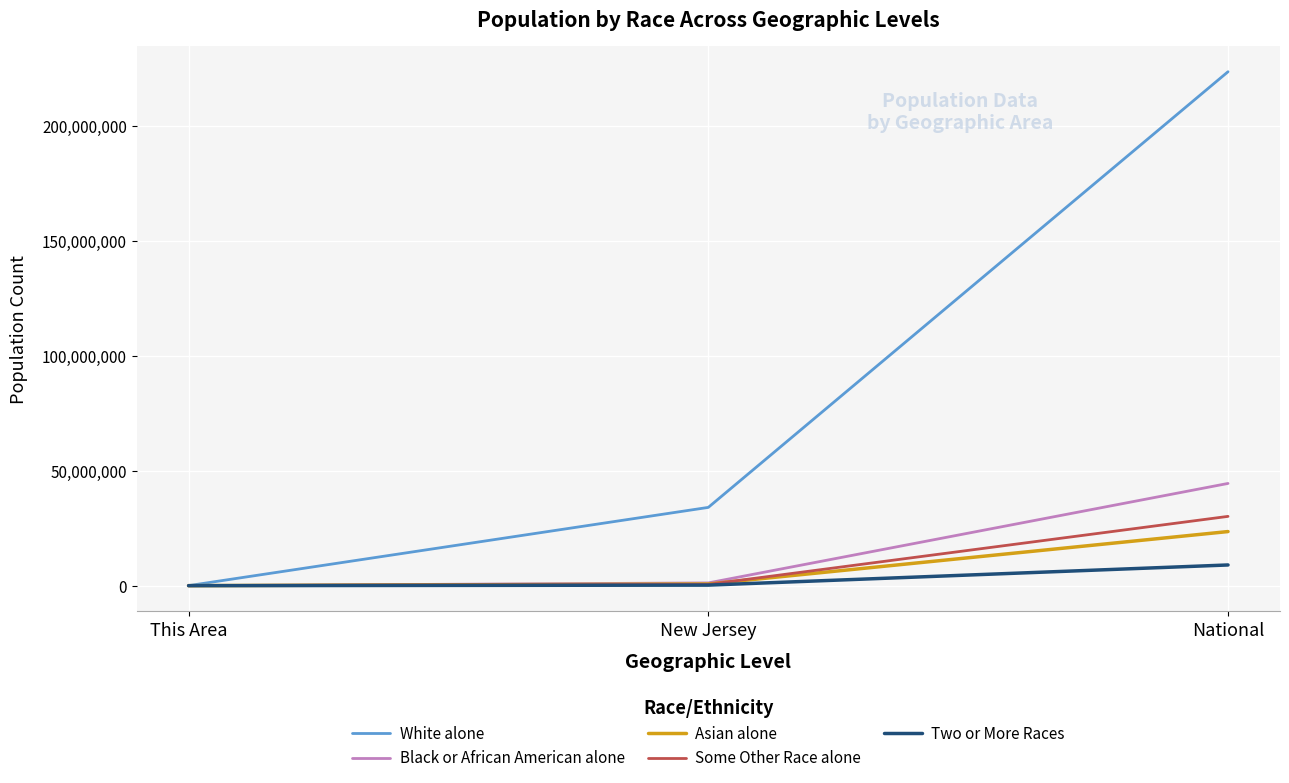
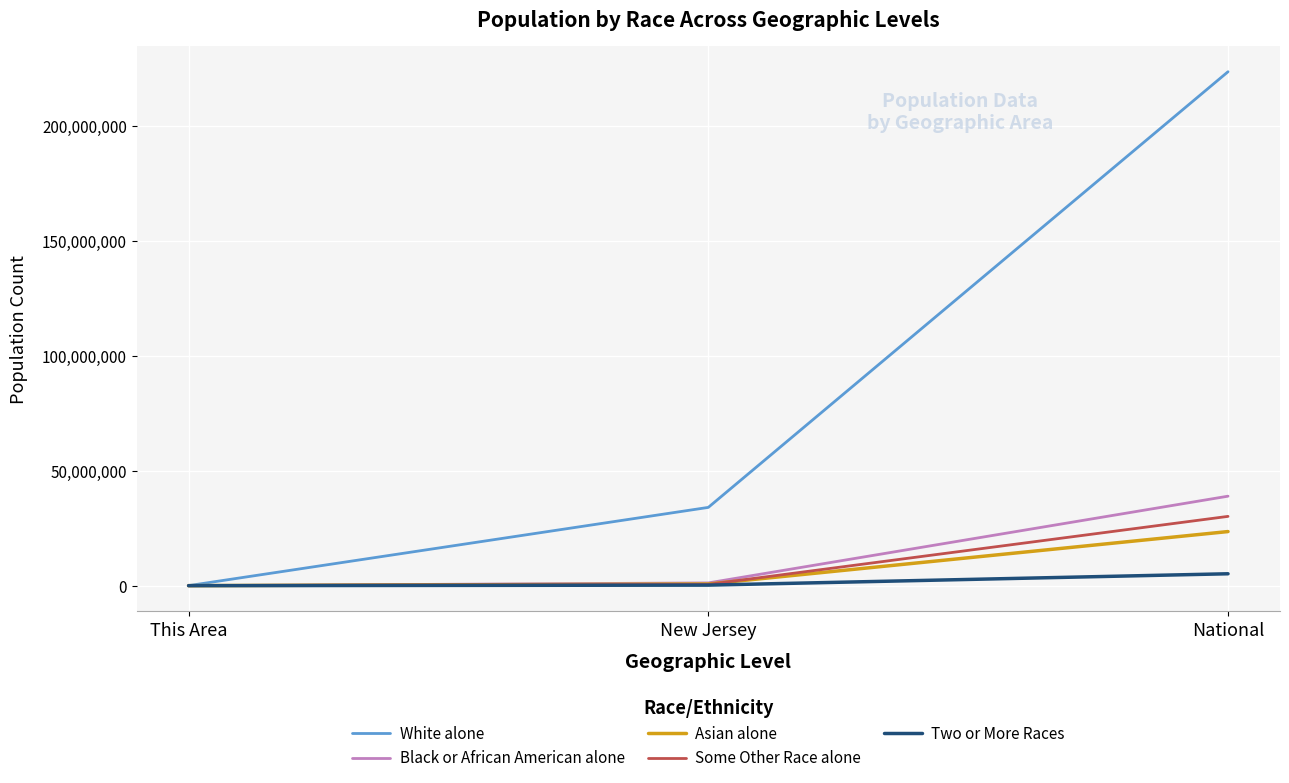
Black or African American alone, National: 44,000,000 -> 39,000,000
Two or More Races, National: 9,000,000 -> 5,000,000
